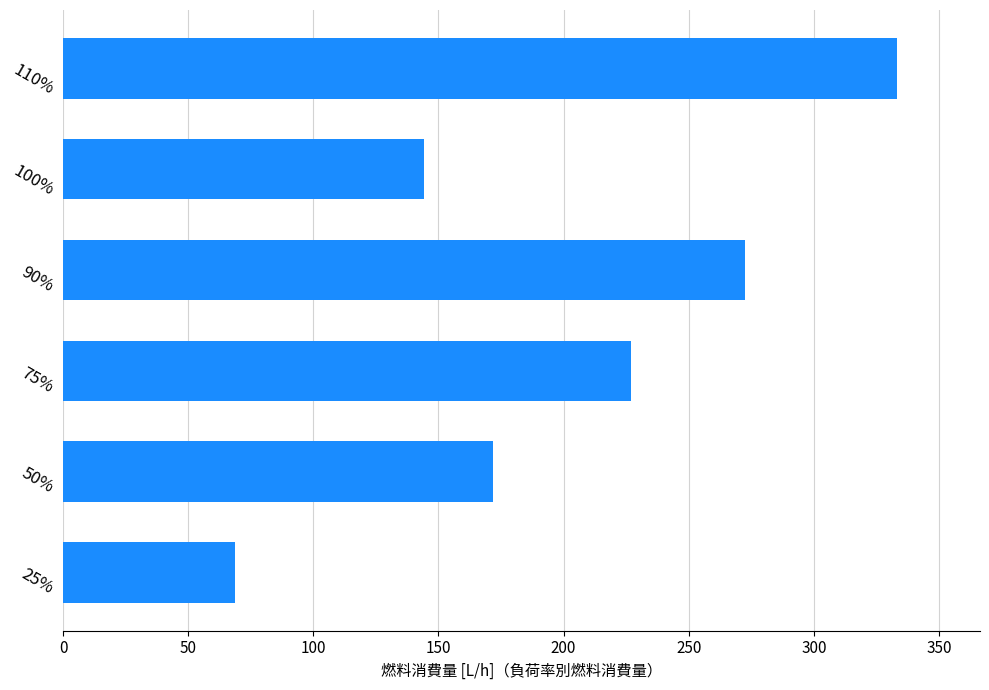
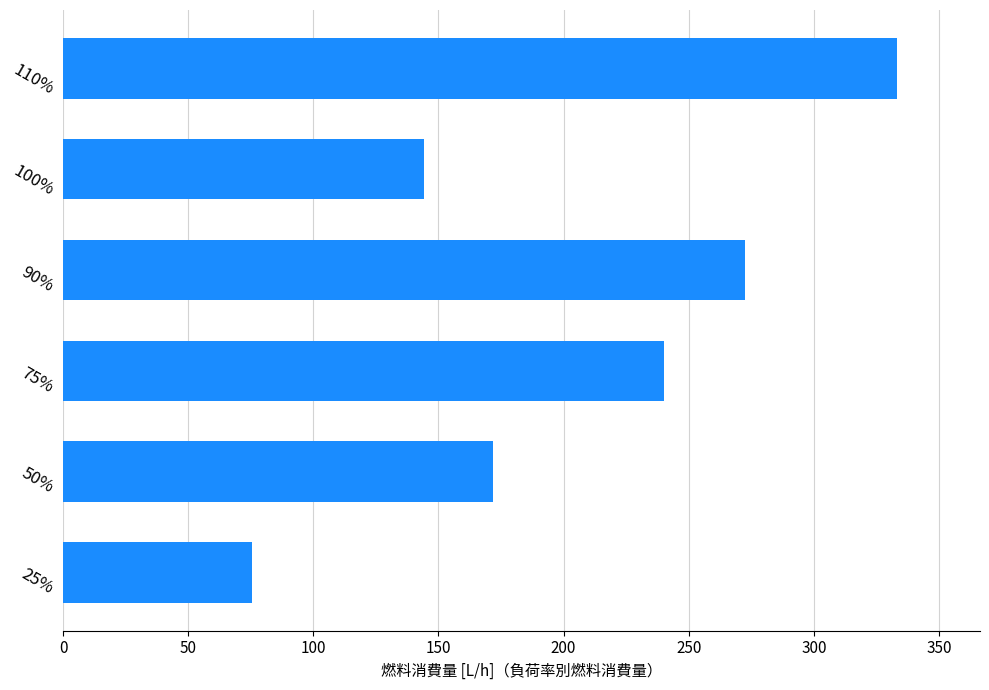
75%: 227 -> 240
25%: 69 -> 76
